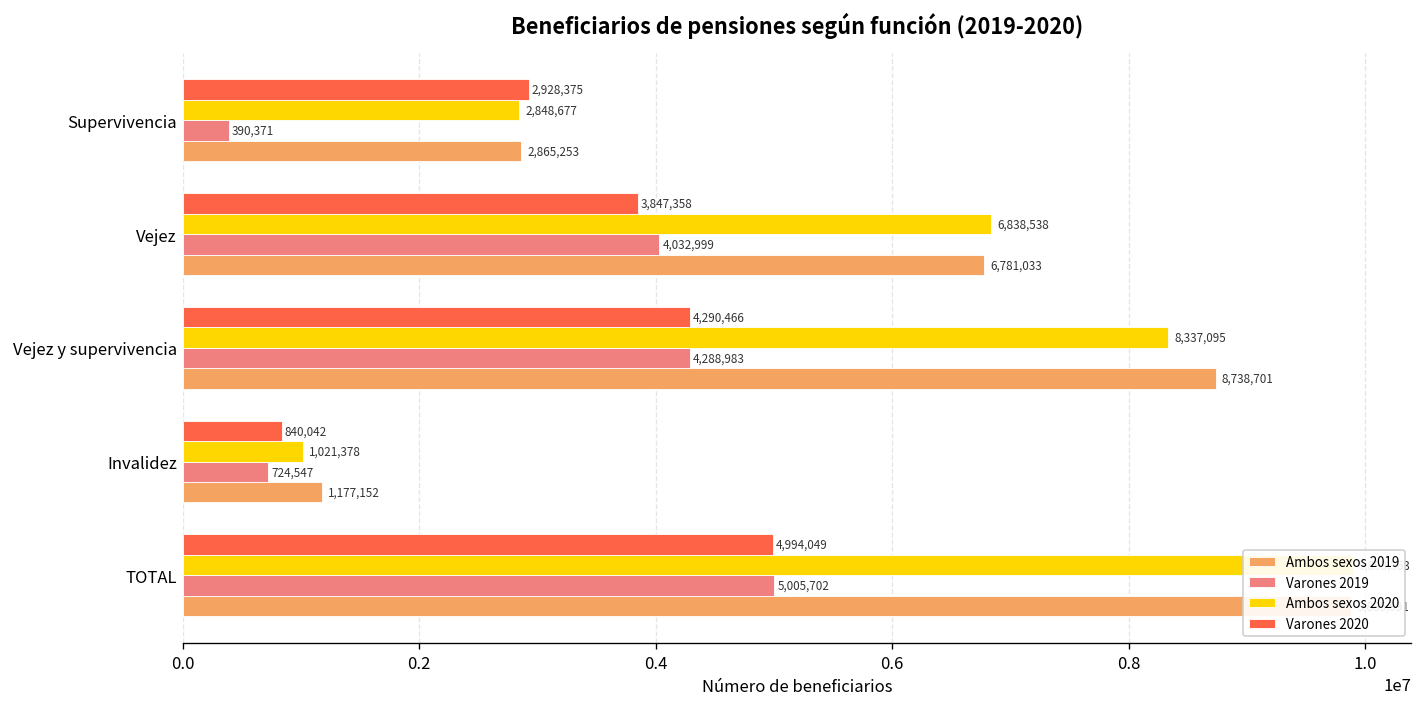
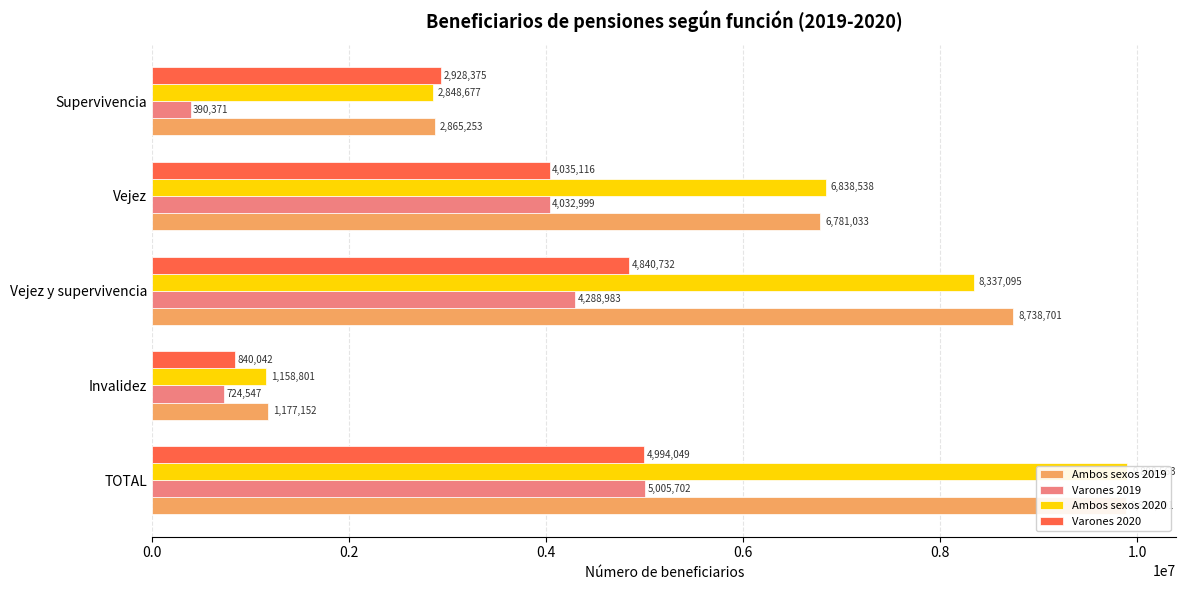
Varones 2020, Vejez: 3,847,358 -> 4,035,116
Varones 2020, Vejez y supervivencia: 4,290,466 -> 4,840,732
Ambos sexos 2020, Invalidez: 1,021,378 -> 1,158,801
